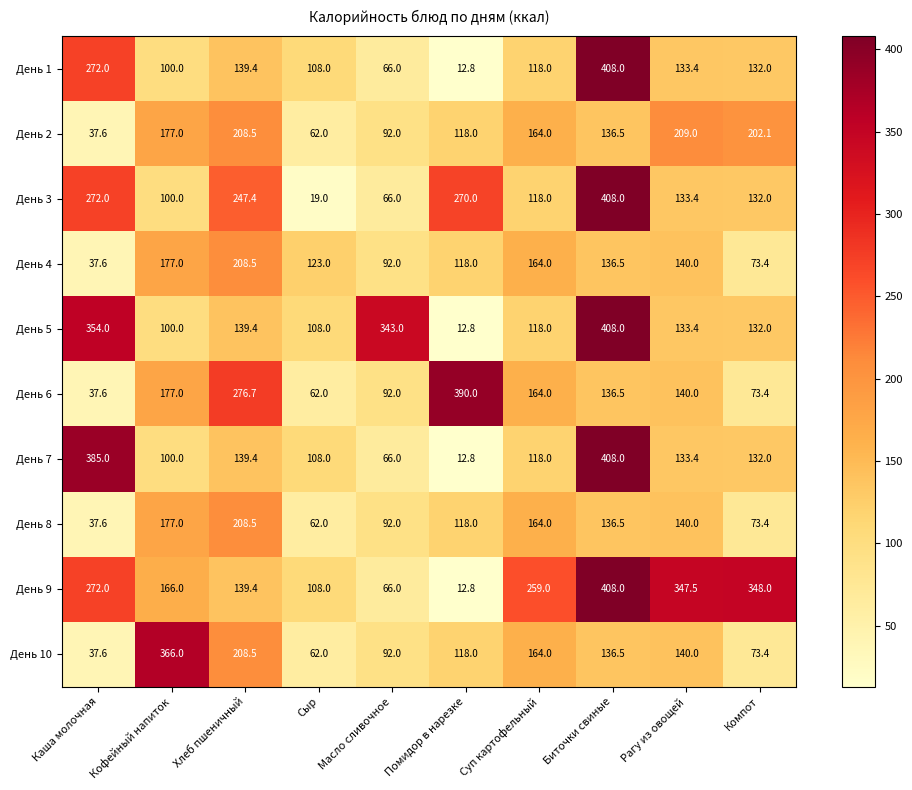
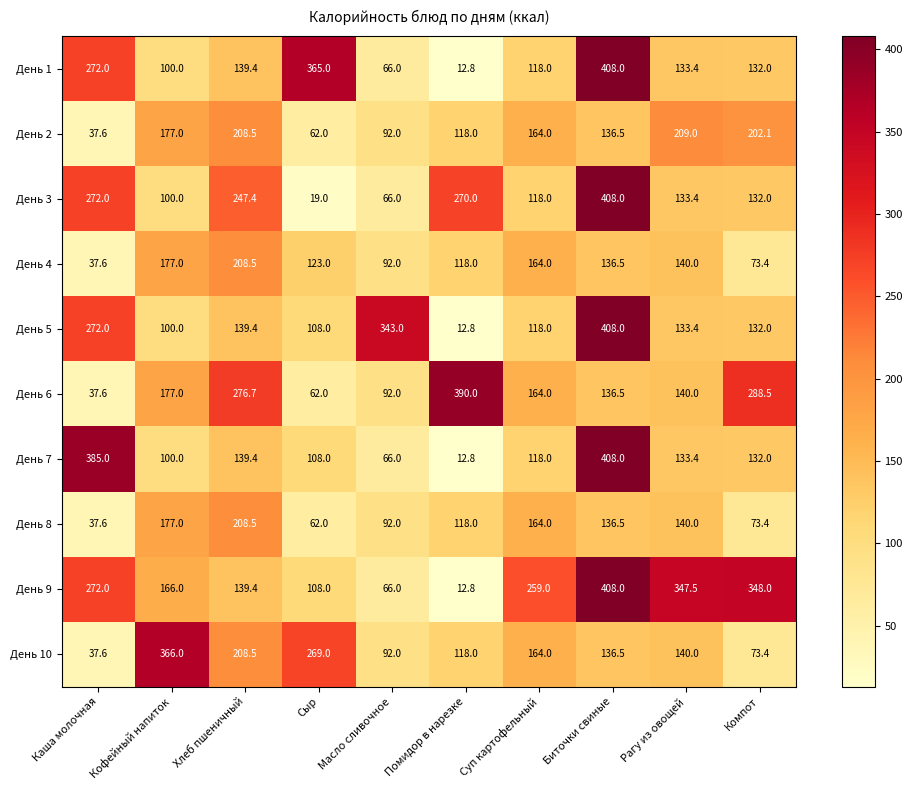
День 1, Сыр: 108.0 -> 365.0
День 5, Каша молочная: 354.0 -> 272.0
День 6, Компот: 73.4 -> 288.5
День 10, Сыр: 62.0 -> 269.0
